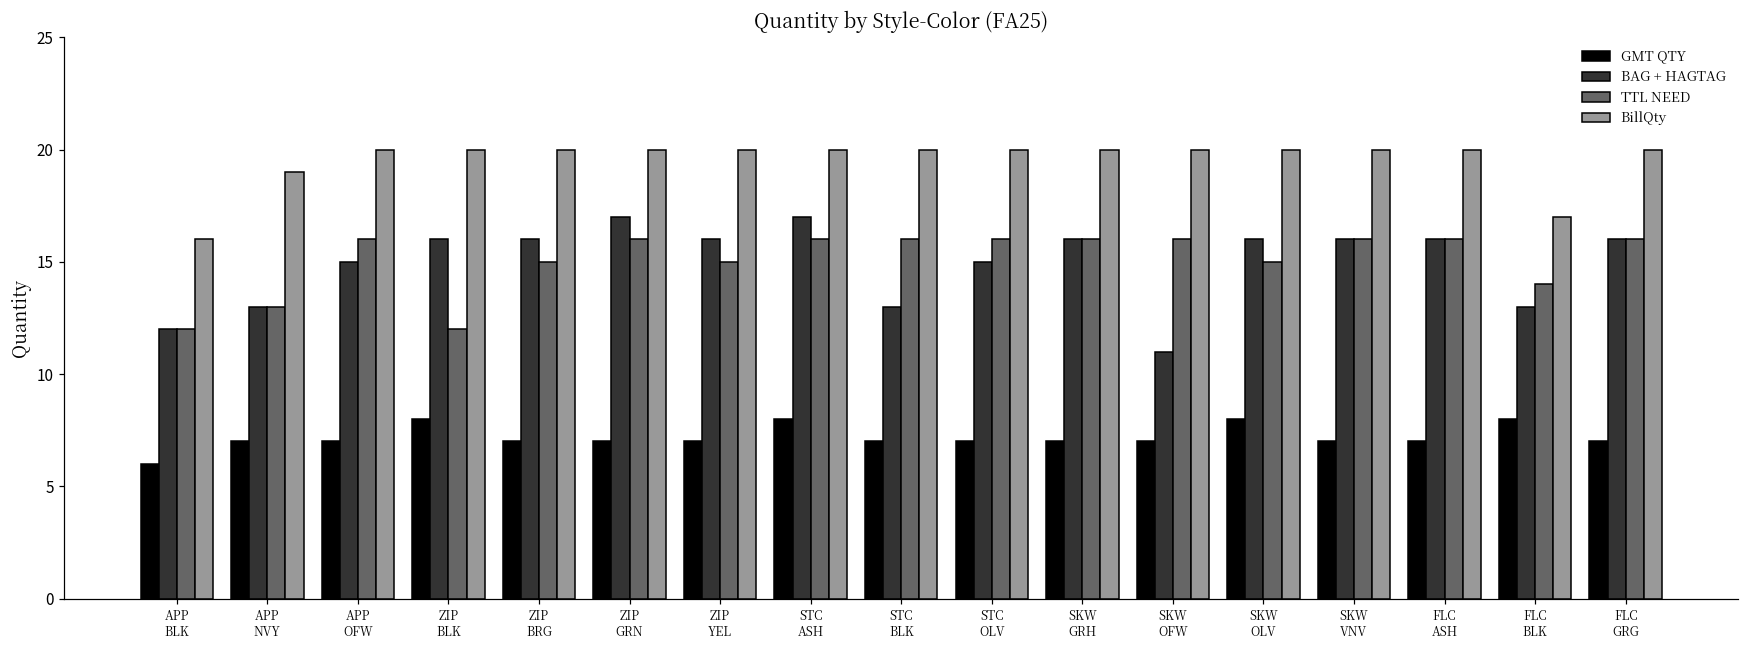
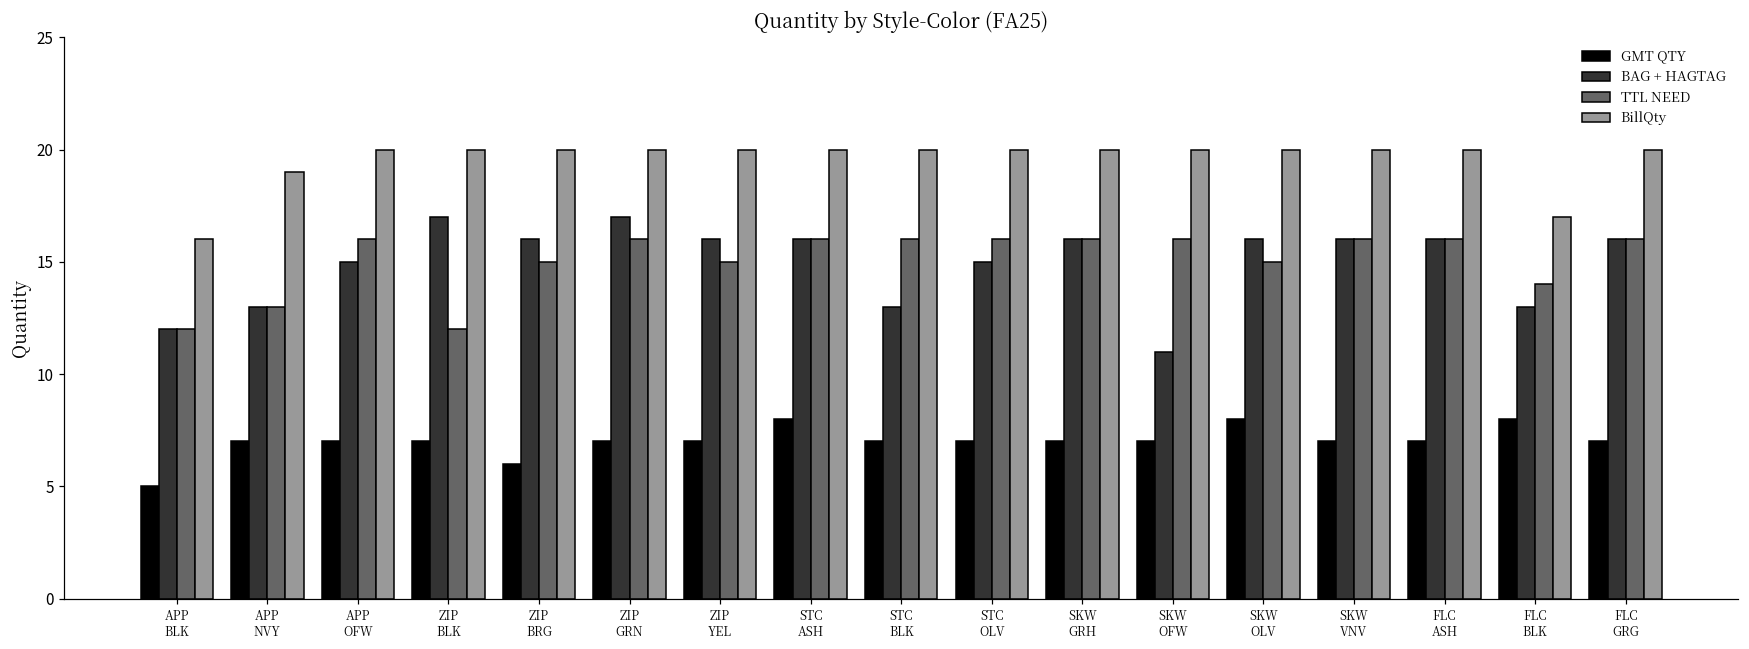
GMT QTY, APP BLK: 6 -> 5
GMT QTY, ZIP BLK: 8 -> 7
BAG + HAGTAG, ZIP BLK: 16 -> 17
GMT QTY, ZIP BRG: 7 -> 6
BAG + HAGTAG, STC ASH: 17 -> 16
